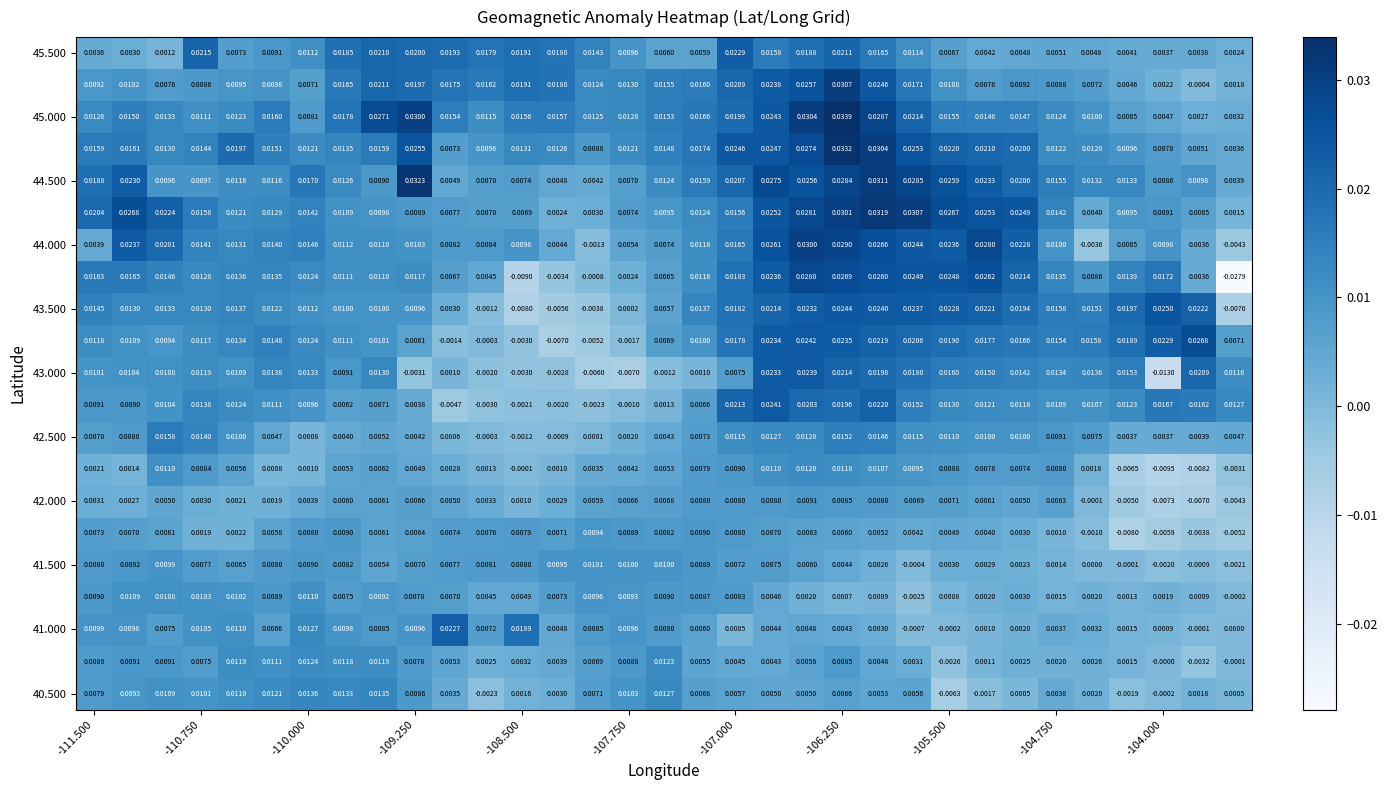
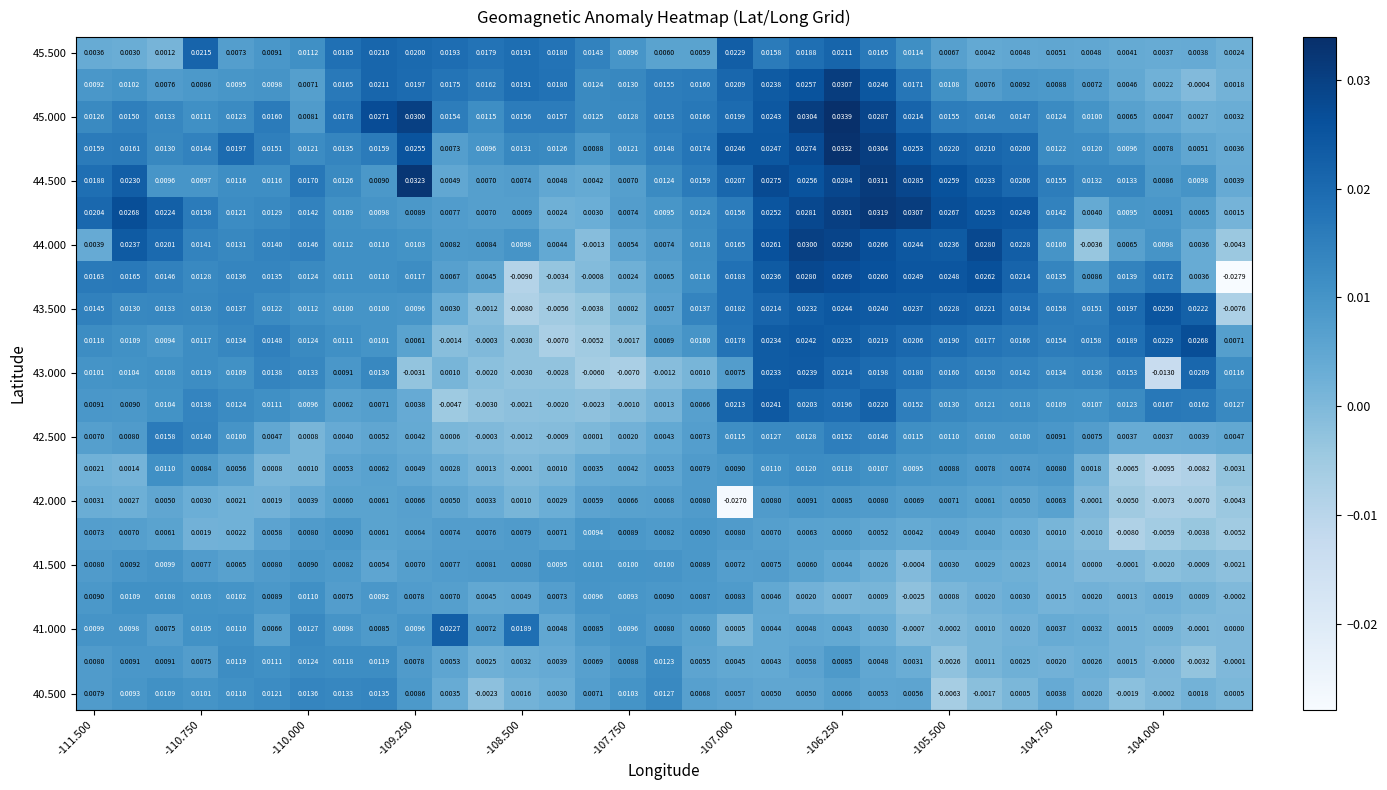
42.000, -107.000: 0.0080 -> -0.0270
